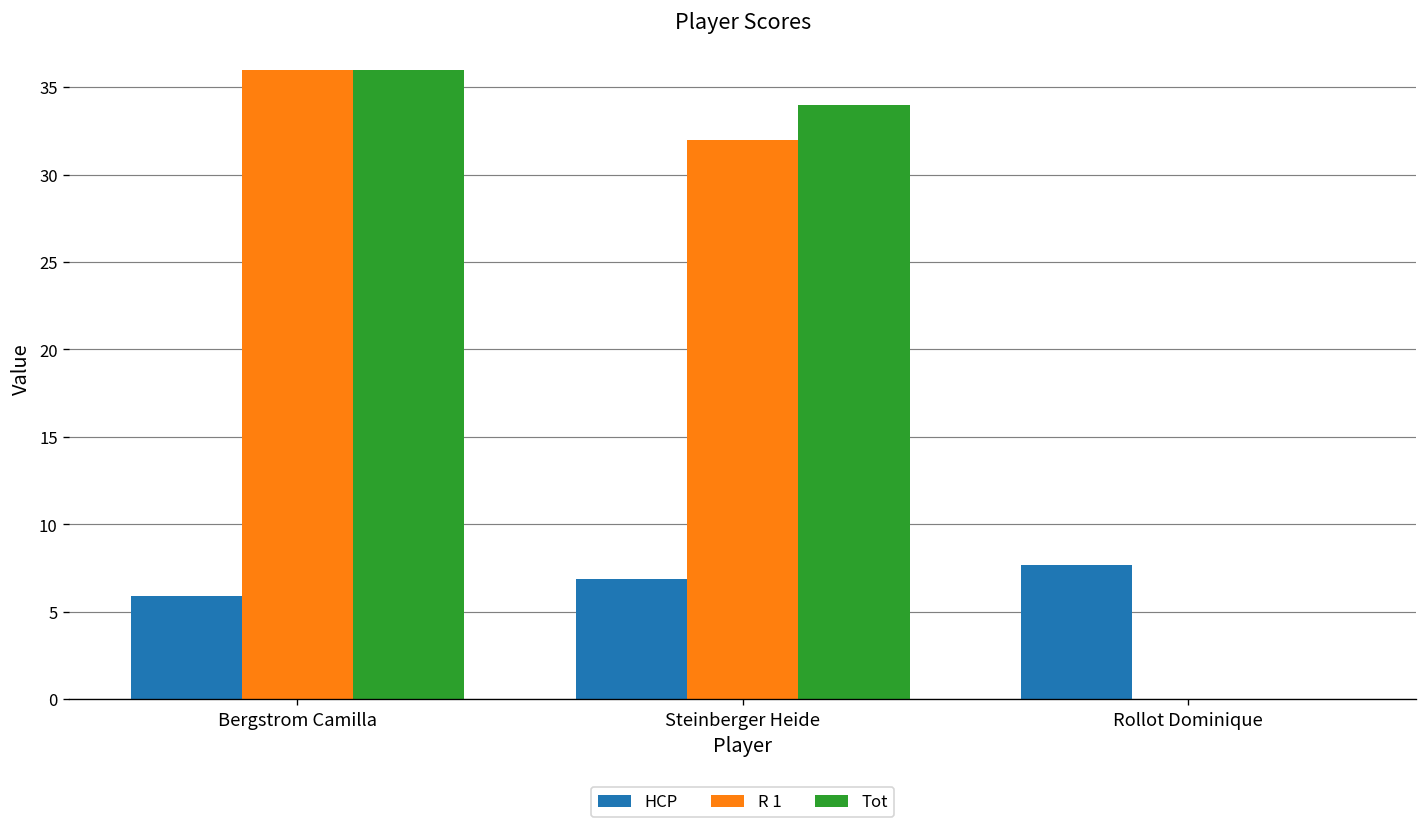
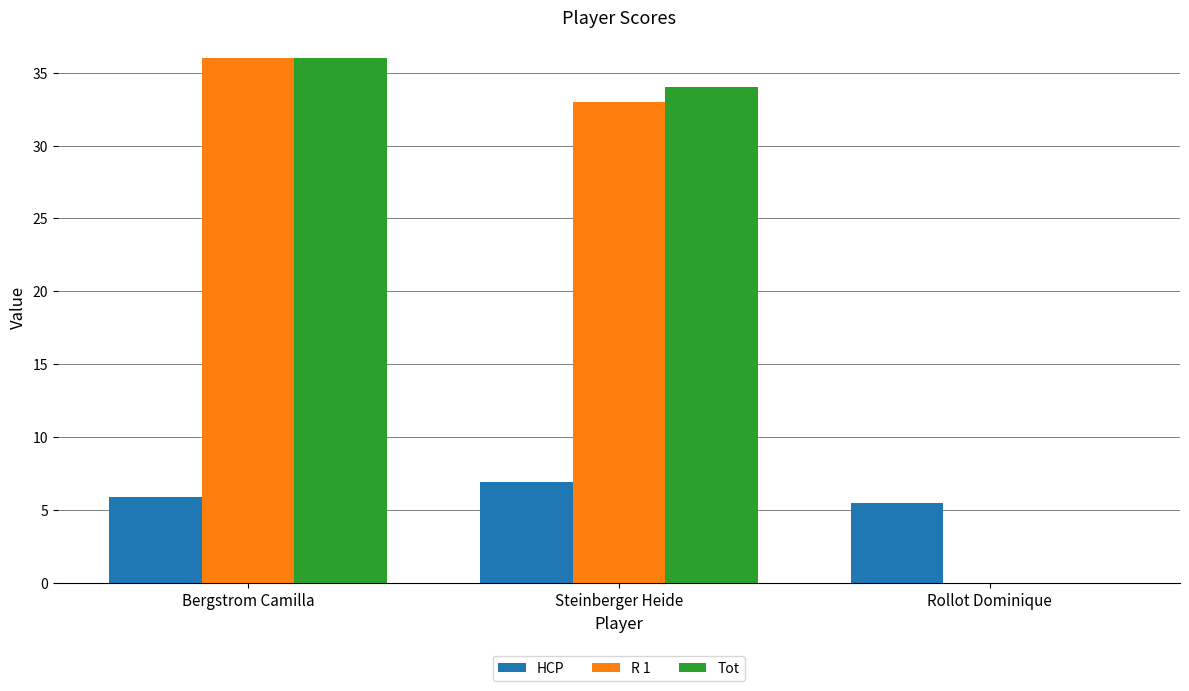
R 1, Steinberger Heide: 32 -> 33
HCP, Rollot Dominique: 7.7 -> 5.5
